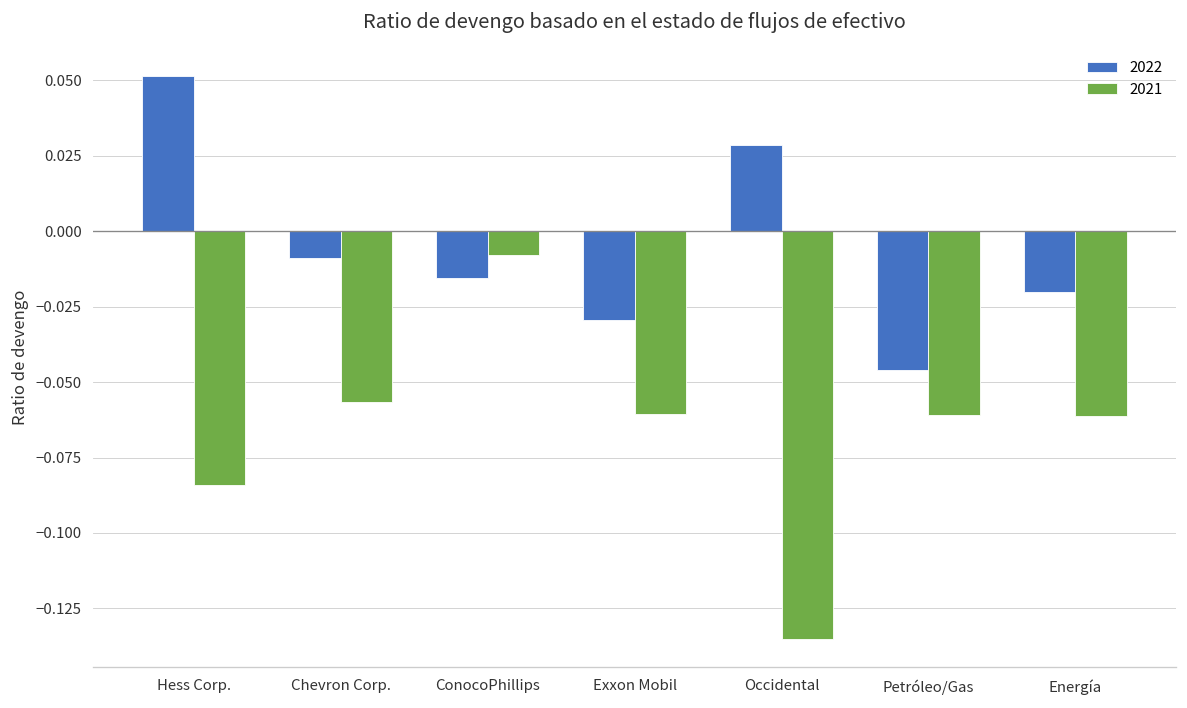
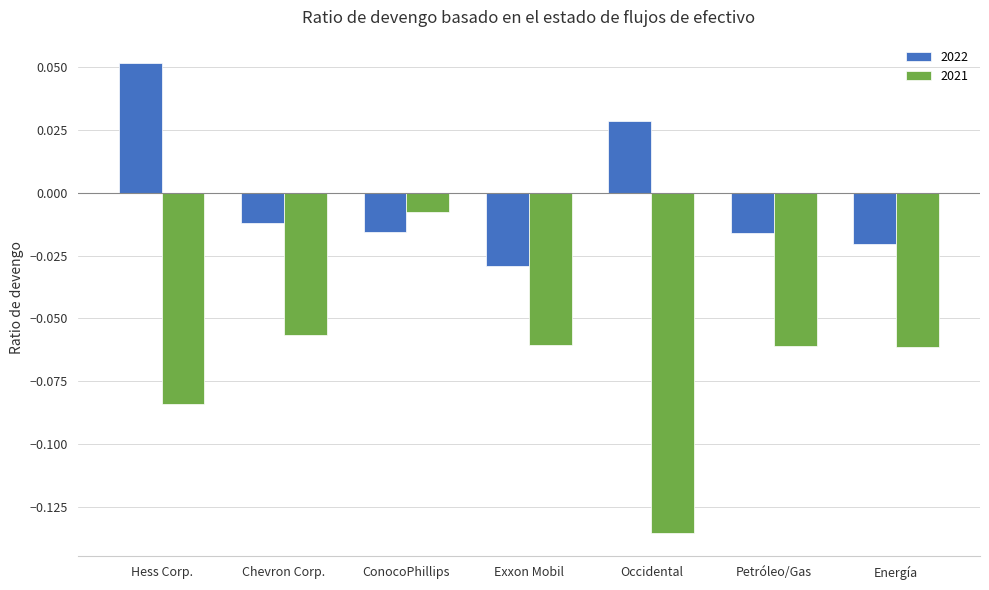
2022, Chevron Corp.: -0.009 -> -0.012
2022, Petróleo/Gas: -0.046 -> -0.016
